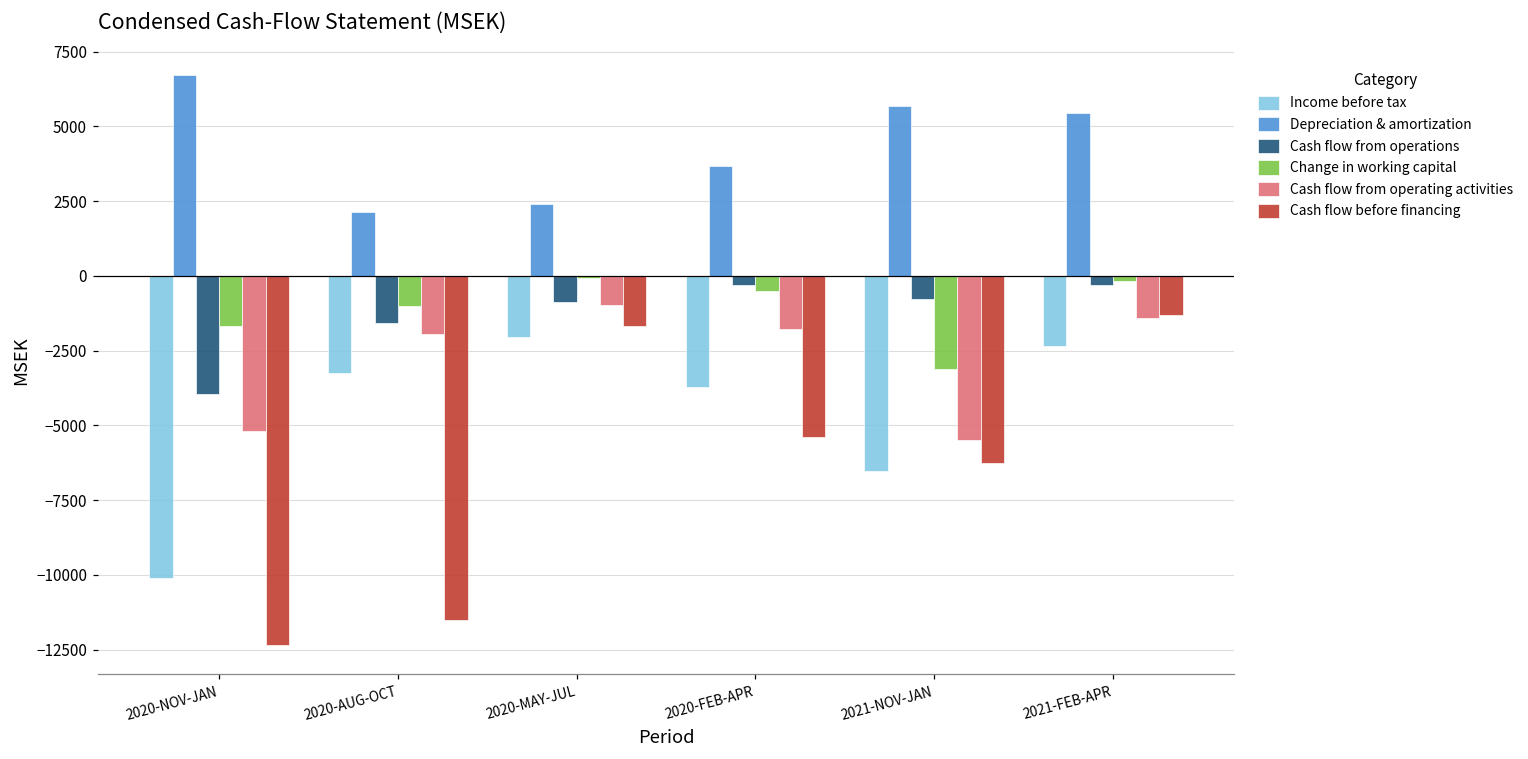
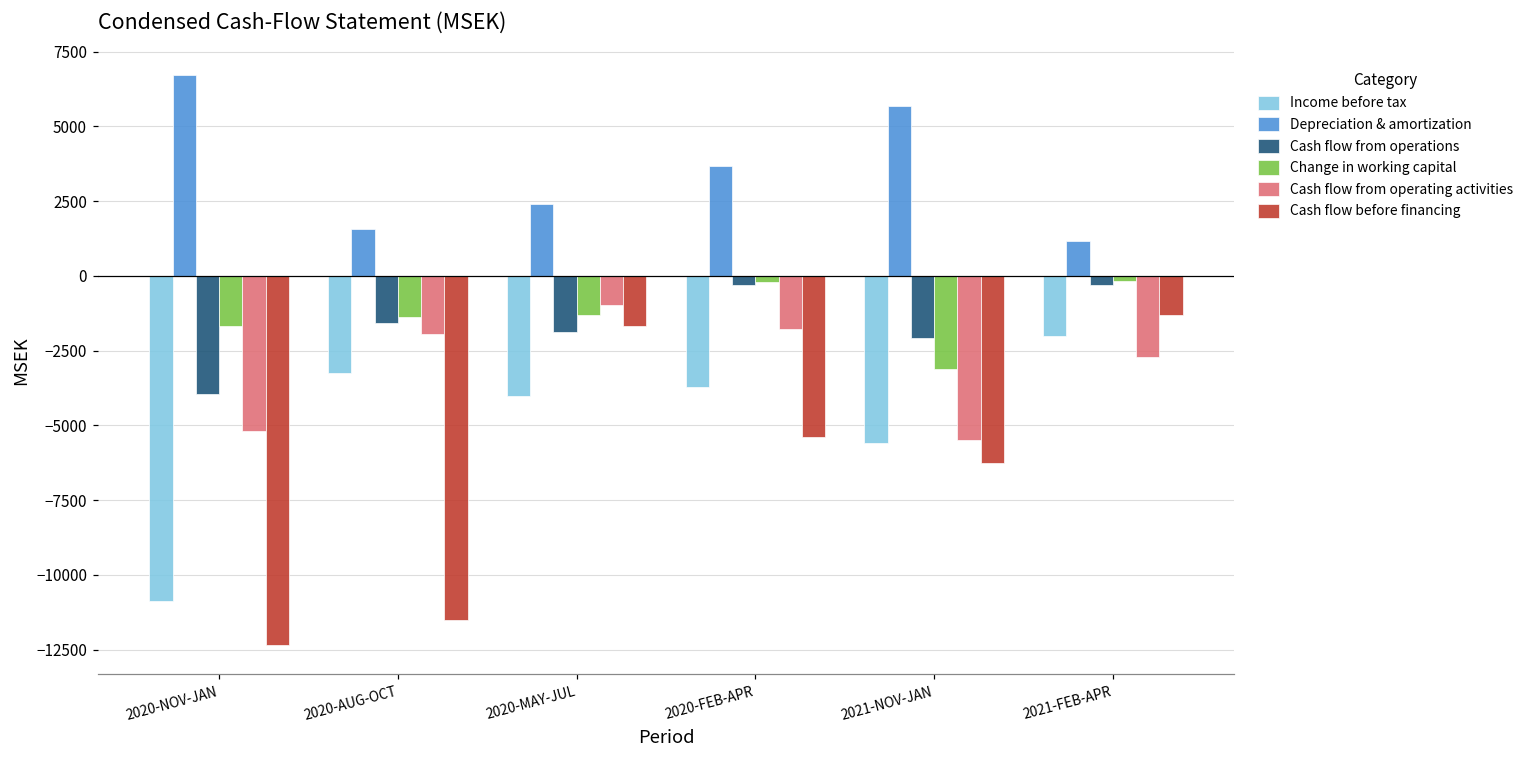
Income before tax, 2020-NOV-JAN: -10100 -> -10900
Depreciation & amortization, 2020-AUG-OCT: 2100 -> 1600
Change in working capital, 2020-AUG-OCT: -1000 -> -1400
Income before tax, 2020-MAY-JUL: -2000 -> -4000
Cash flow from operations, 2020-MAY-JUL: -900 -> -1900
Change in working capital, 2020-MAY-JUL: -100 -> -1300
Change in working capital, 2020-FEB-APR: -500 -> -200
Income before tax, 2021-NOV-JAN: -6500 -> -5600
Cash flow from operations, 2021-NOV-JAN: -800 -> -2100
Income before tax, 2021-FEB-APR: -2300 -> -2000
Depreciation & amortization, 2021-FEB-APR: 5400 -> 1200
Cash flow from operating activities, 2021-FEB-APR: -1400 -> -2700
